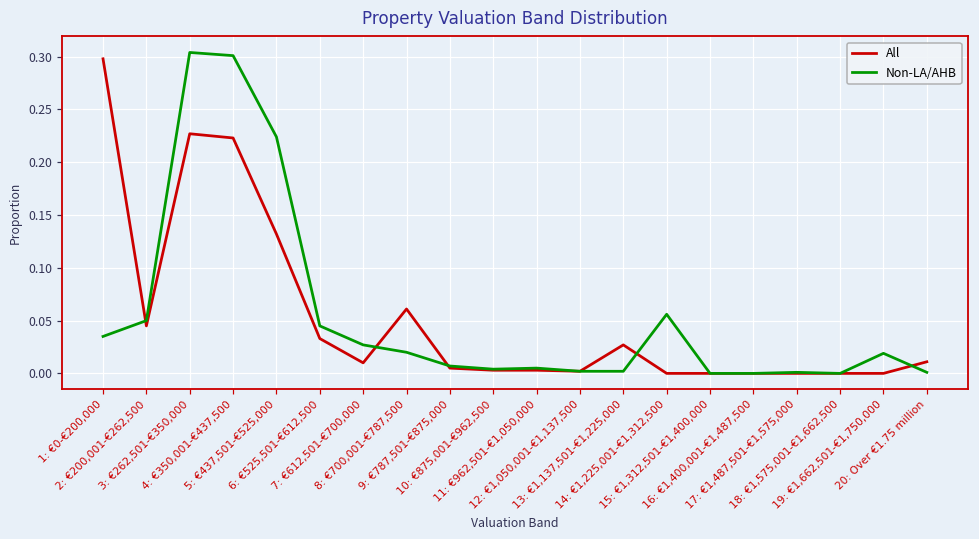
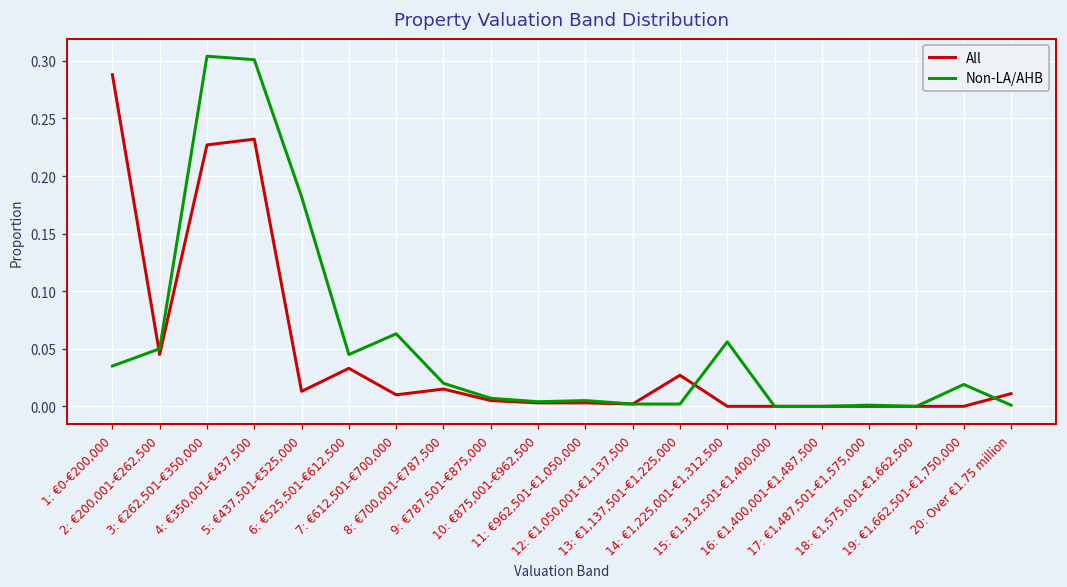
All, 1: €0-€200,000: 0.30 -> 0.29
All, 4: €350,001-€437,500: 0.22 -> 0.23
All, 5: €437,501-€525,000: 0.13 -> 0.01
Non-LA/AHB, 5: €437,501-€525,000: 0.22 -> 0.18
Non-LA/AHB, 7: €612,501-€700,000: 0.03 -> 0.06
All, 8: €700,001-€787,500: 0.06 -> 0.02
